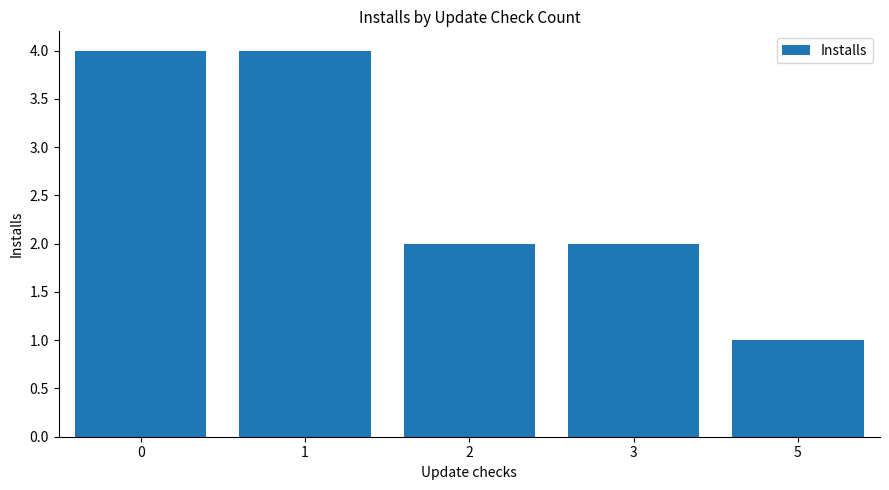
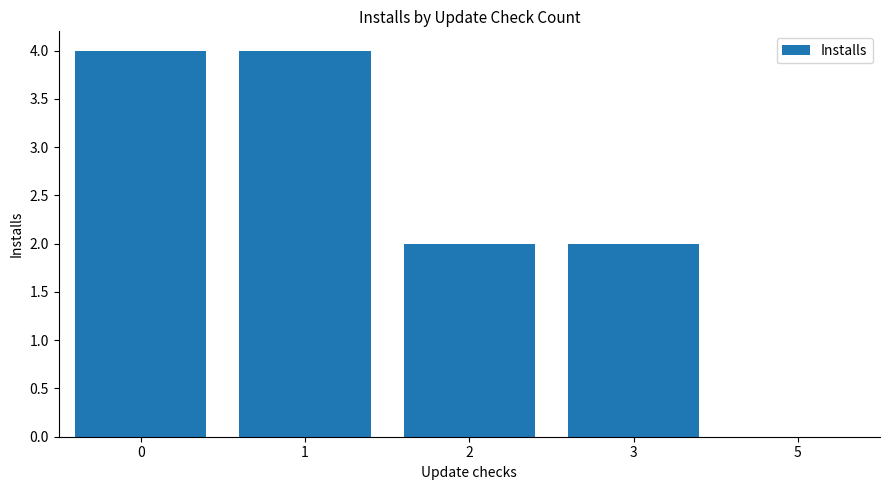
5: 1 -> 0
